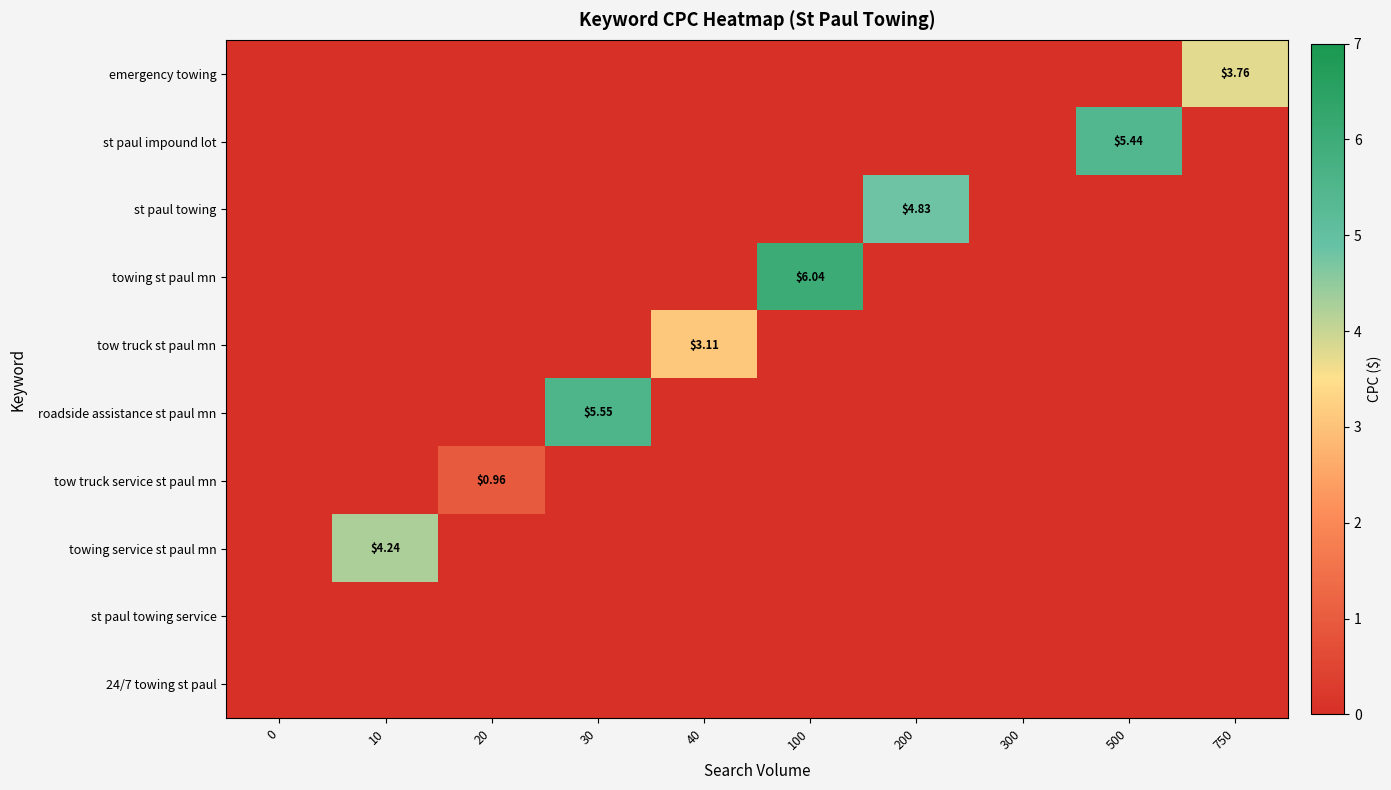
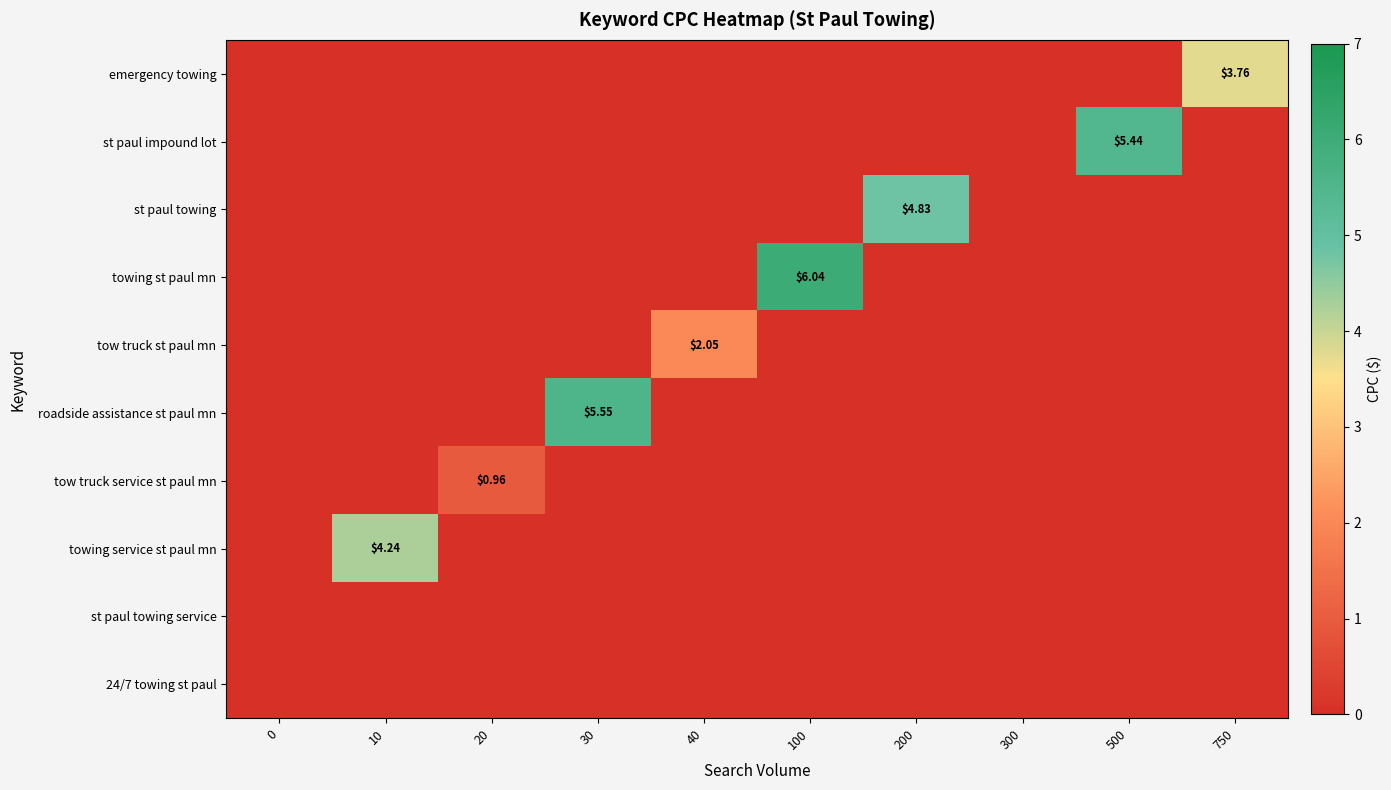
tow truck st paul mn, 40: $3.11 -> $2.05
